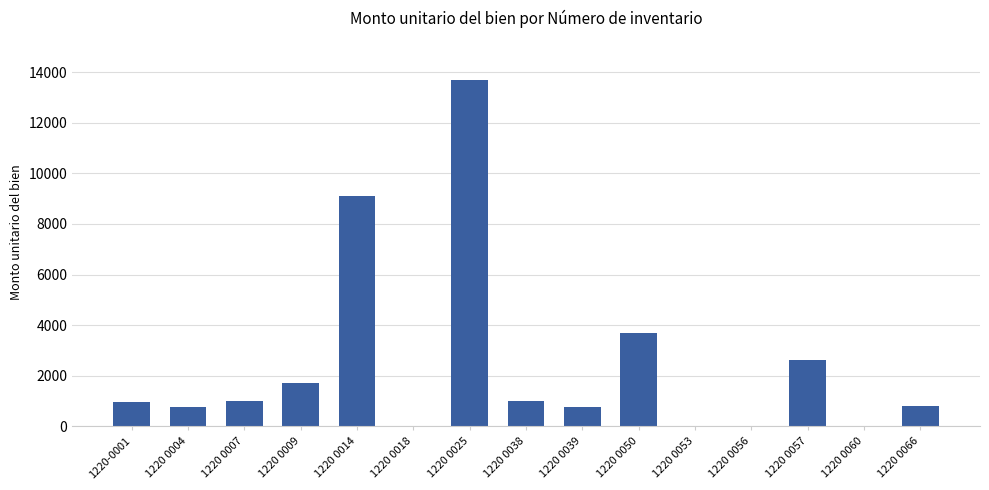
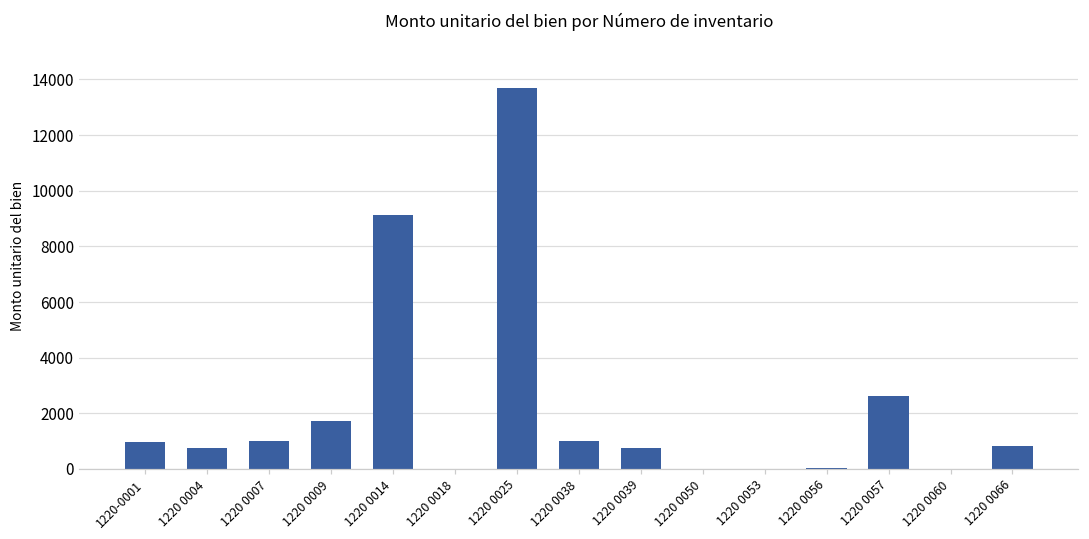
1220 0050: 3700 -> 0
